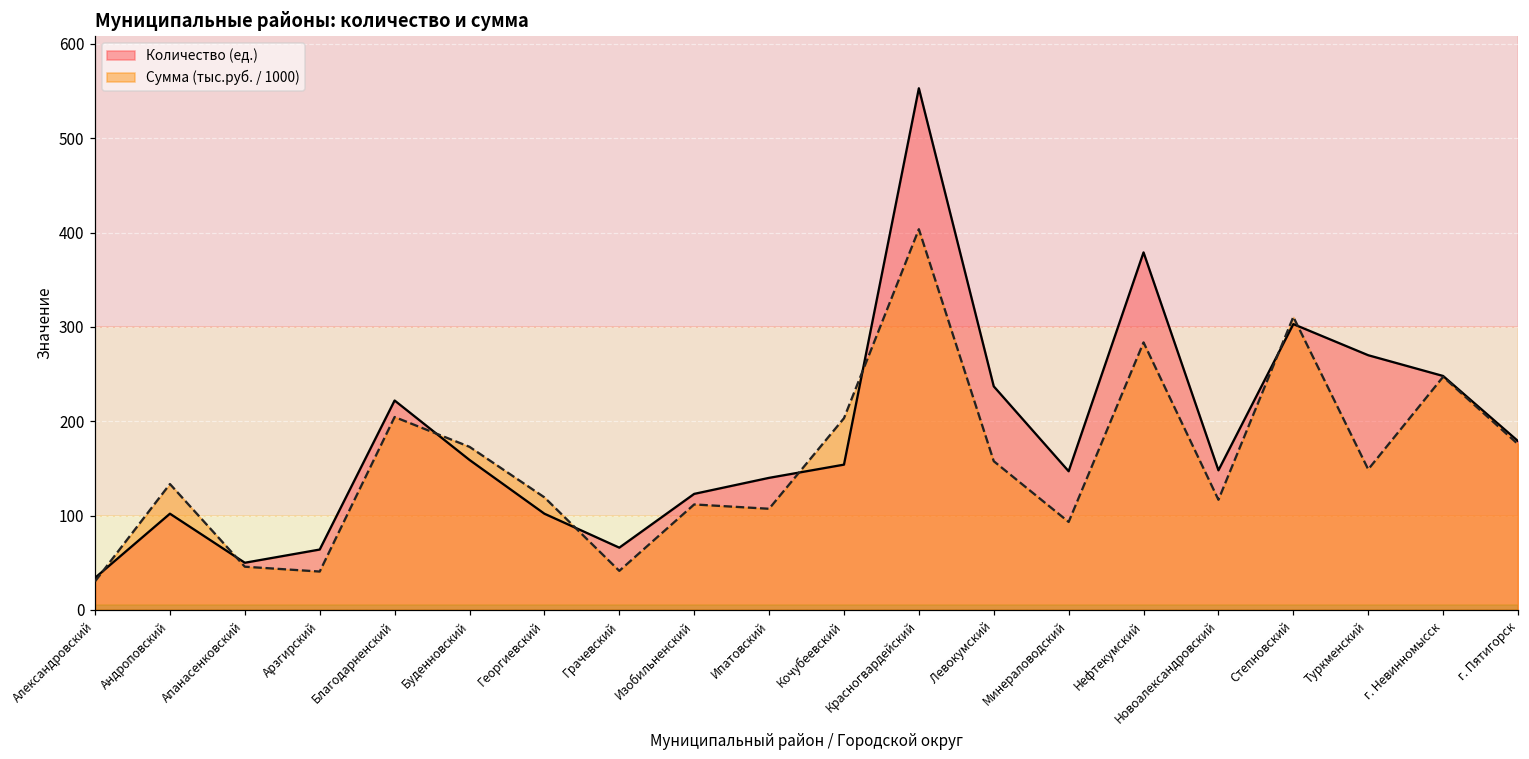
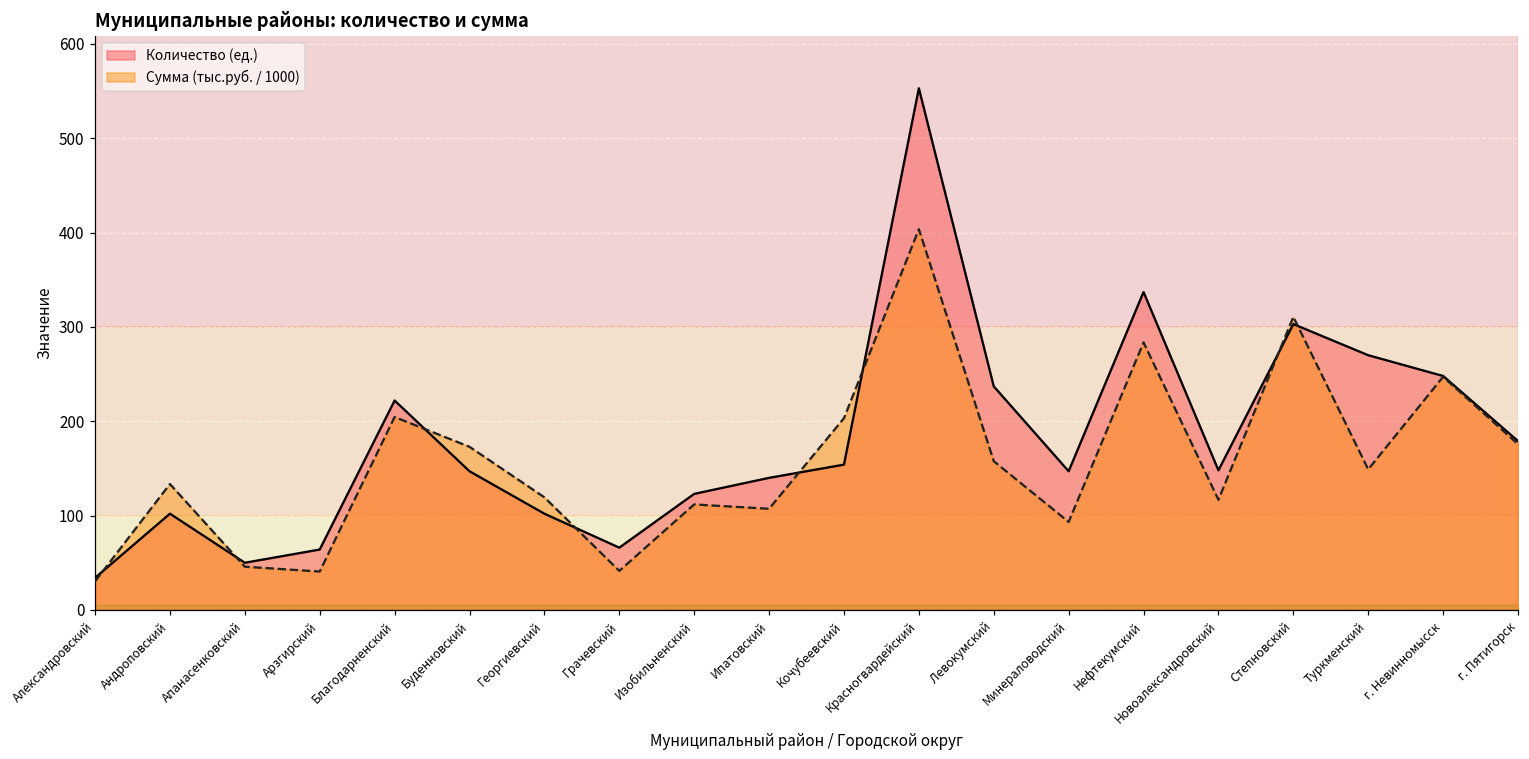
Количество (ед.), Буденновский: 160 -> 150
Количество (ед.), Нефтекумский: 380 -> 340
